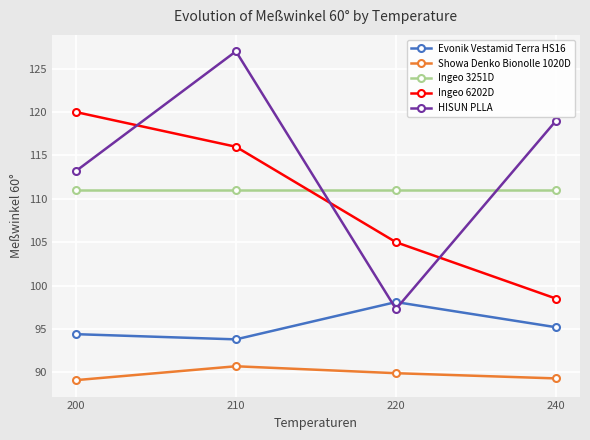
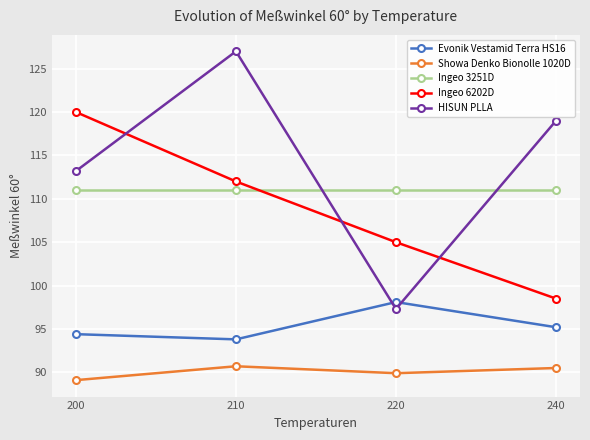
Ingeo 6202D, 210: 116 -> 112
Showa Denko Bionolle 1020D, 240: 89 -> 91
